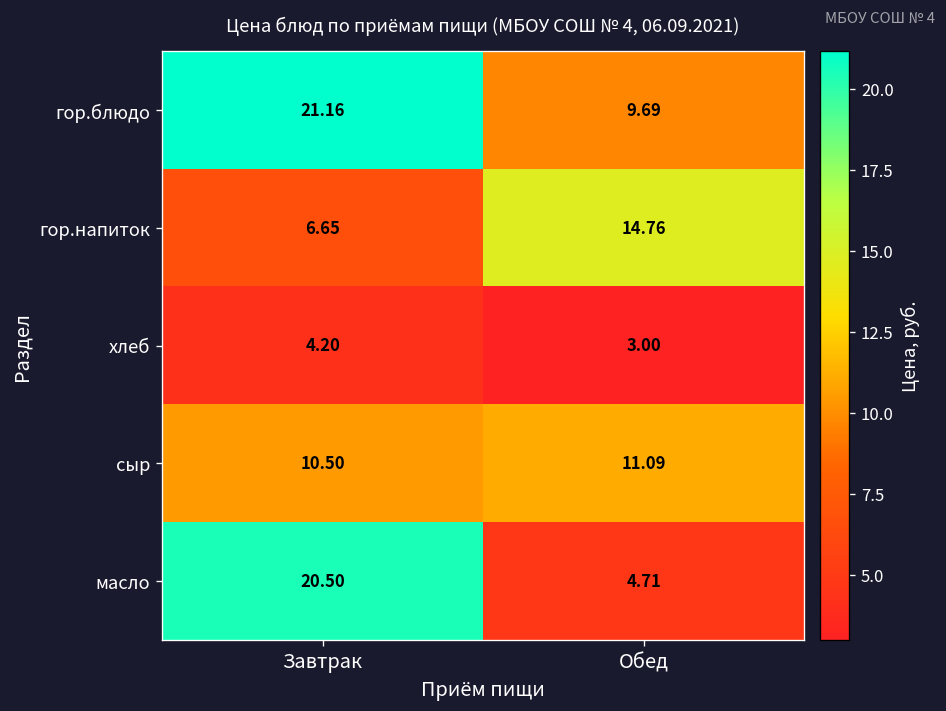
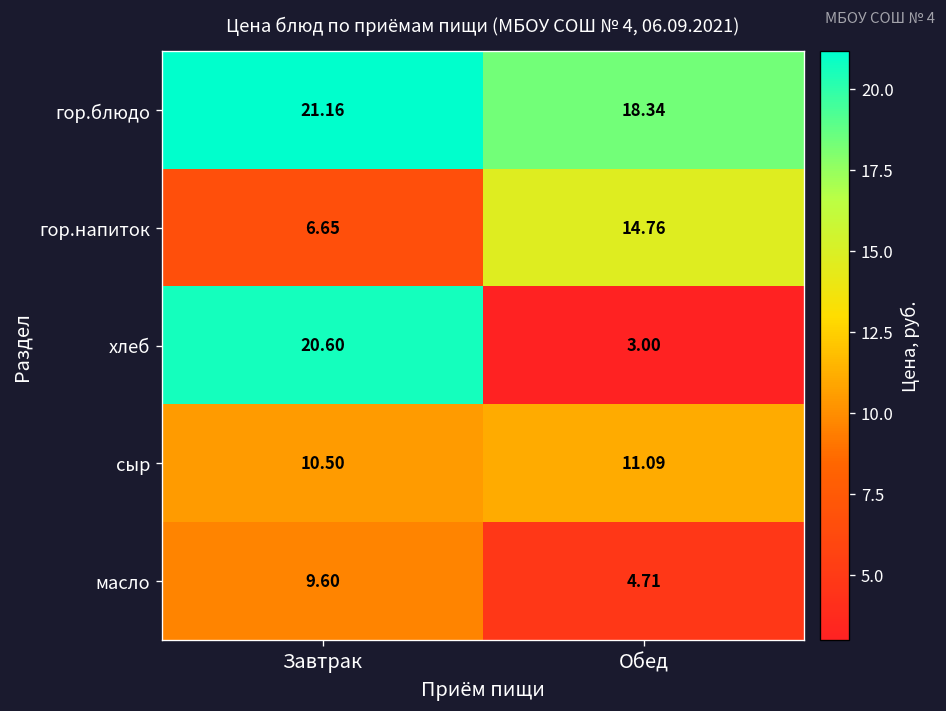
гор.блюдо, Обед: 9.69 -> 18.34
хлеб, Завтрак: 4.20 -> 20.60
масло, Завтрак: 20.50 -> 9.60
